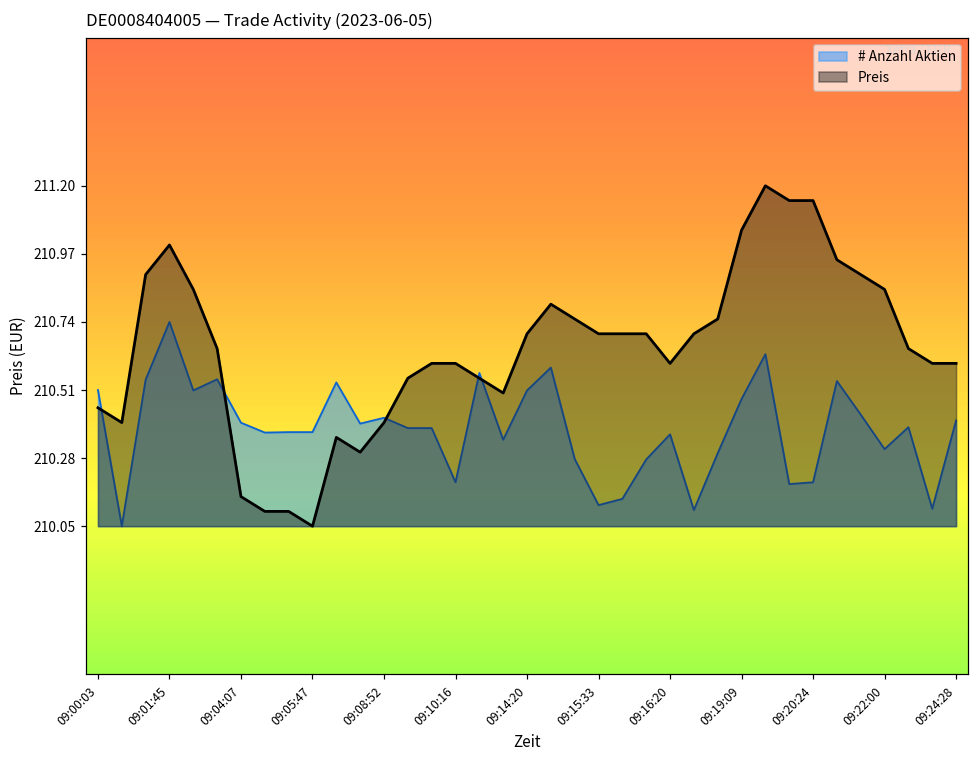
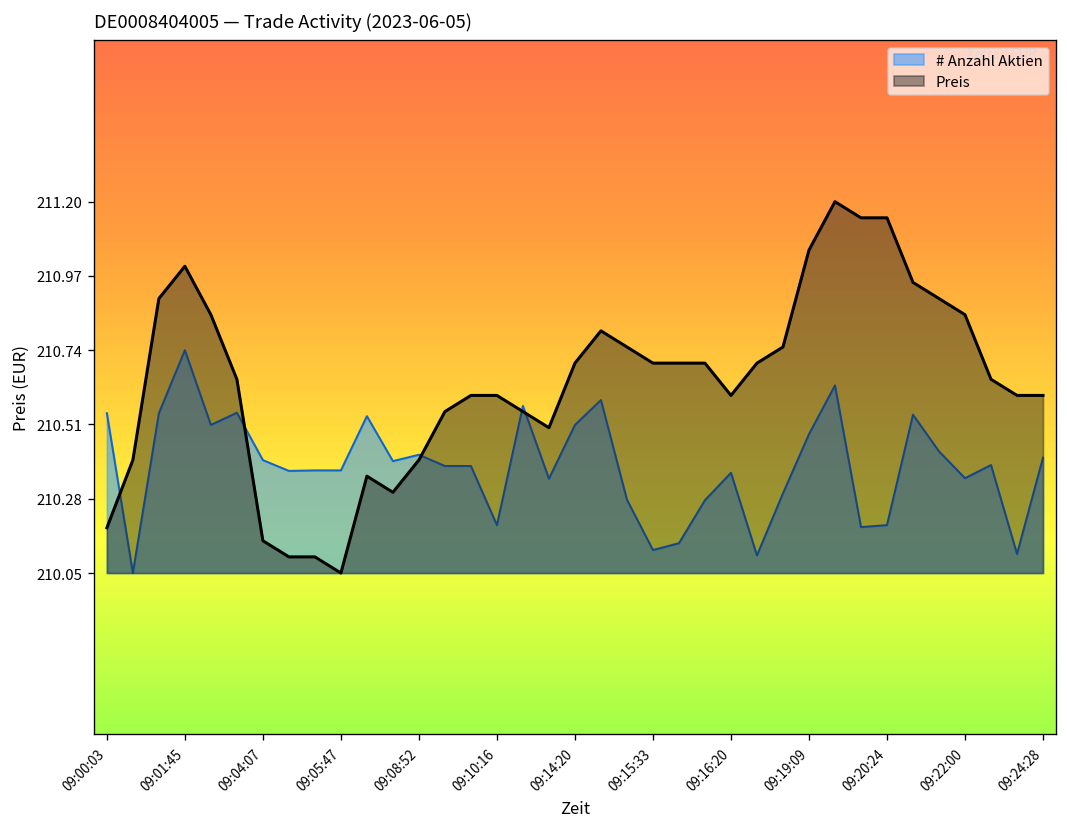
# Anzahl Aktien, 09:00:03: 210.51 -> 210.54
Preis, 09:00:03: 210.45 -> 210.19
# Anzahl Aktien, 09:22:00: 210.31 -> 210.34
